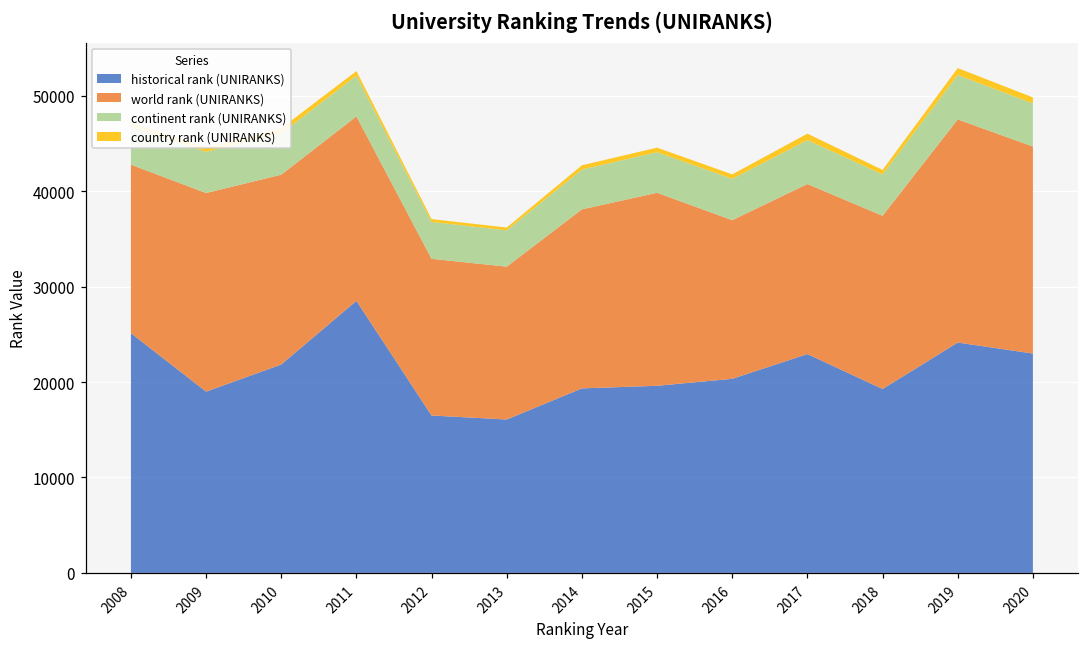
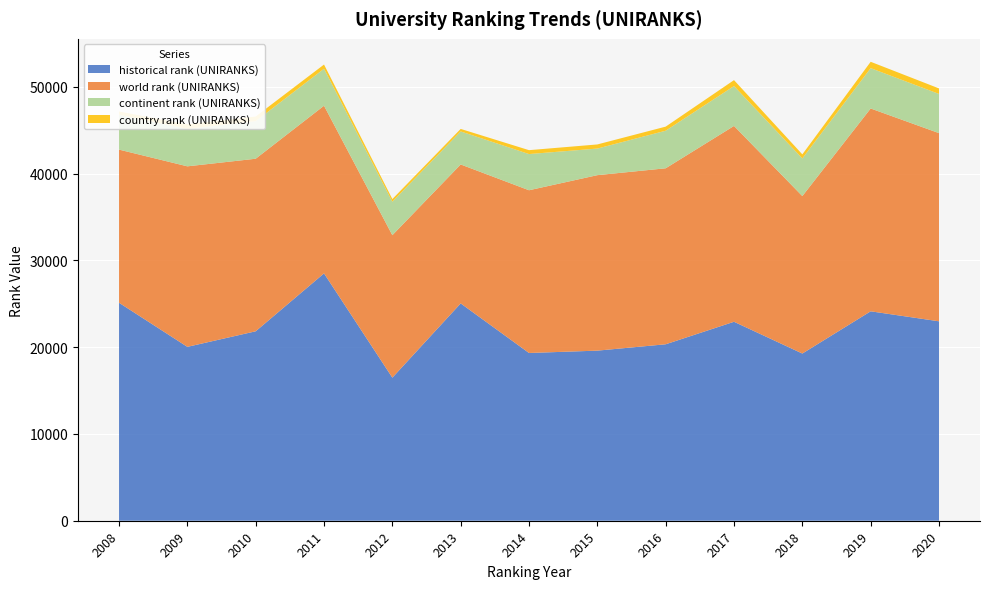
historical rank (UNIRANKS), 2009: 19000 -> 20000
historical rank (UNIRANKS), 2013: 16000 -> 25000
continent rank (UNIRANKS), 2015: 4000 -> 3000
world rank (UNIRANKS), 2016: 17000 -> 20000
world rank (UNIRANKS), 2017: 18000 -> 23000
